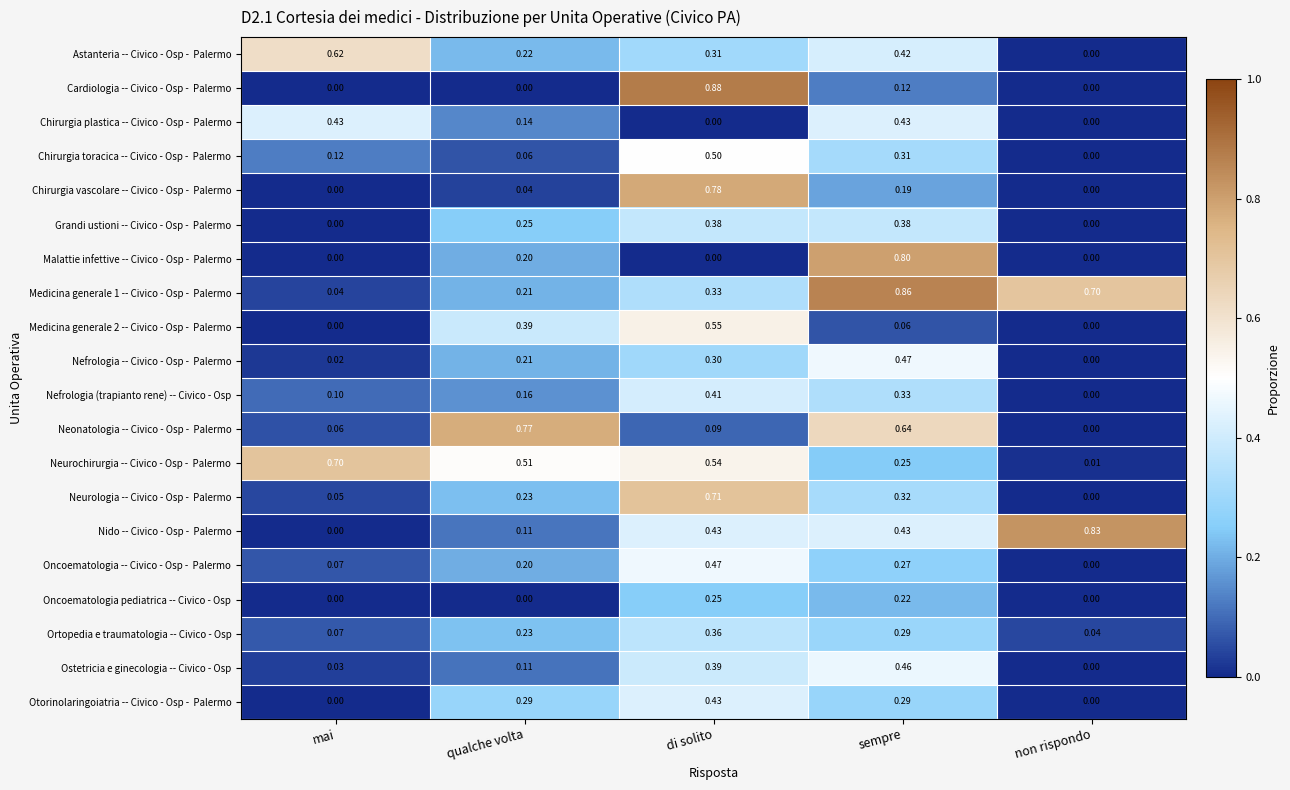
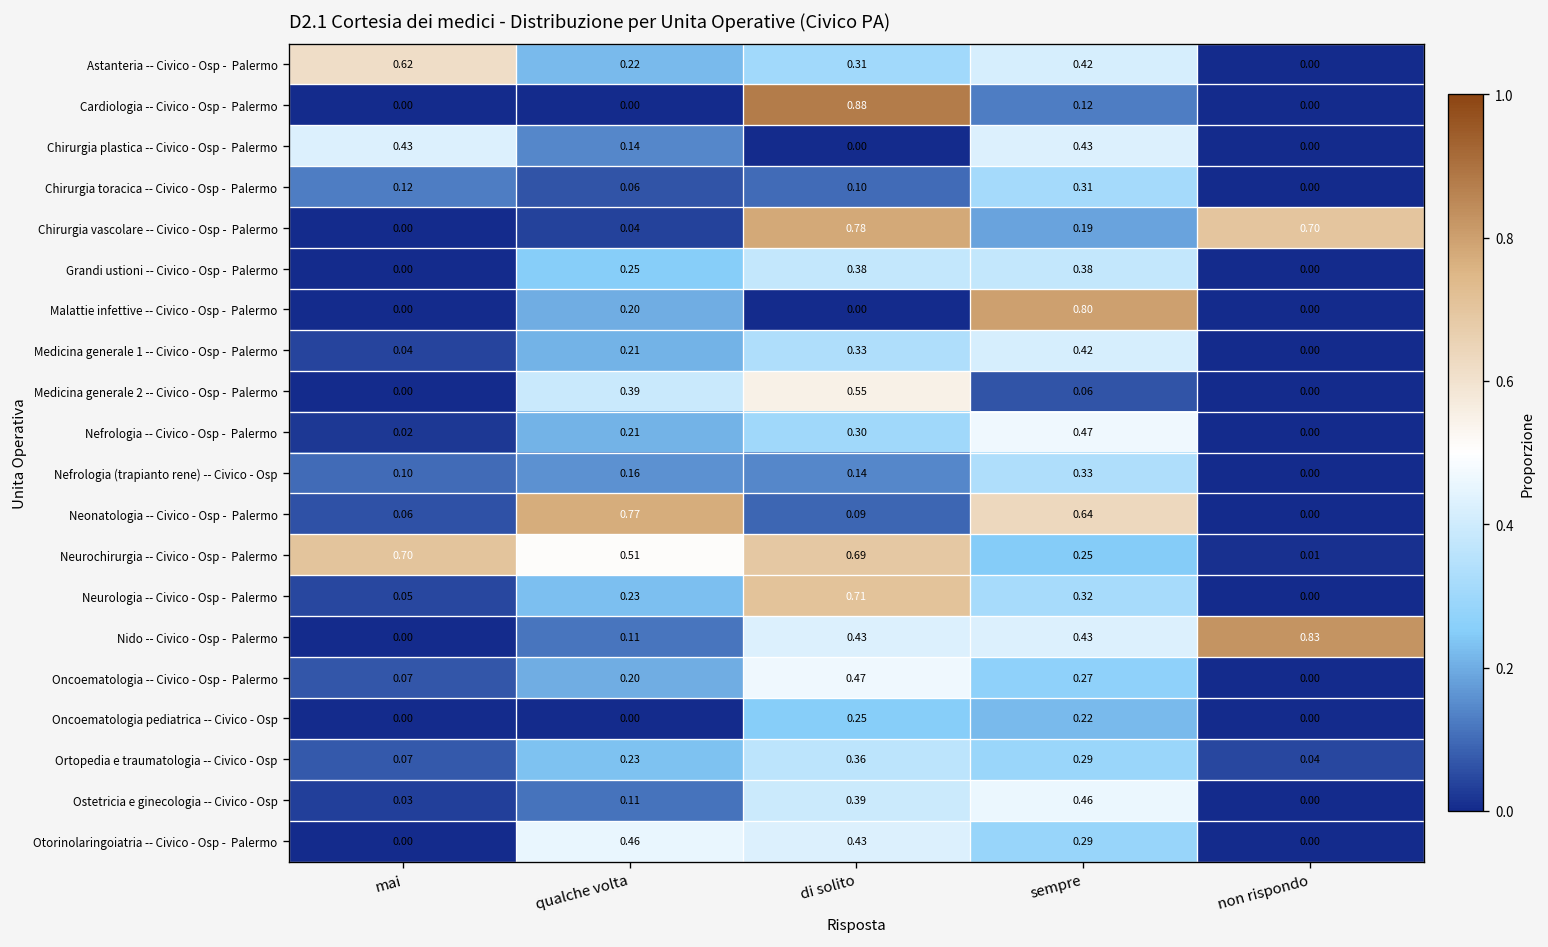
Chirurgia toracica -- Civico - Osp - Palermo, di solito: 0.50 -> 0.10
Chirurgia vascolare -- Civico - Osp - Palermo, non rispondo: 0.00 -> 0.70
Medicina generale 1 -- Civico - Osp - Palermo, sempre: 0.86 -> 0.42
Medicina generale 1 -- Civico - Osp - Palermo, non rispondo: 0.70 -> 0.00
Nefrologia (trapianto rene) -- Civico - Osp, di solito: 0.41 -> 0.14
Neurochirurgia -- Civico - Osp - Palermo, di solito: 0.54 -> 0.69
Otorinolaringoiatria -- Civico - Osp - Palermo, qualche volta: 0.29 -> 0.46
